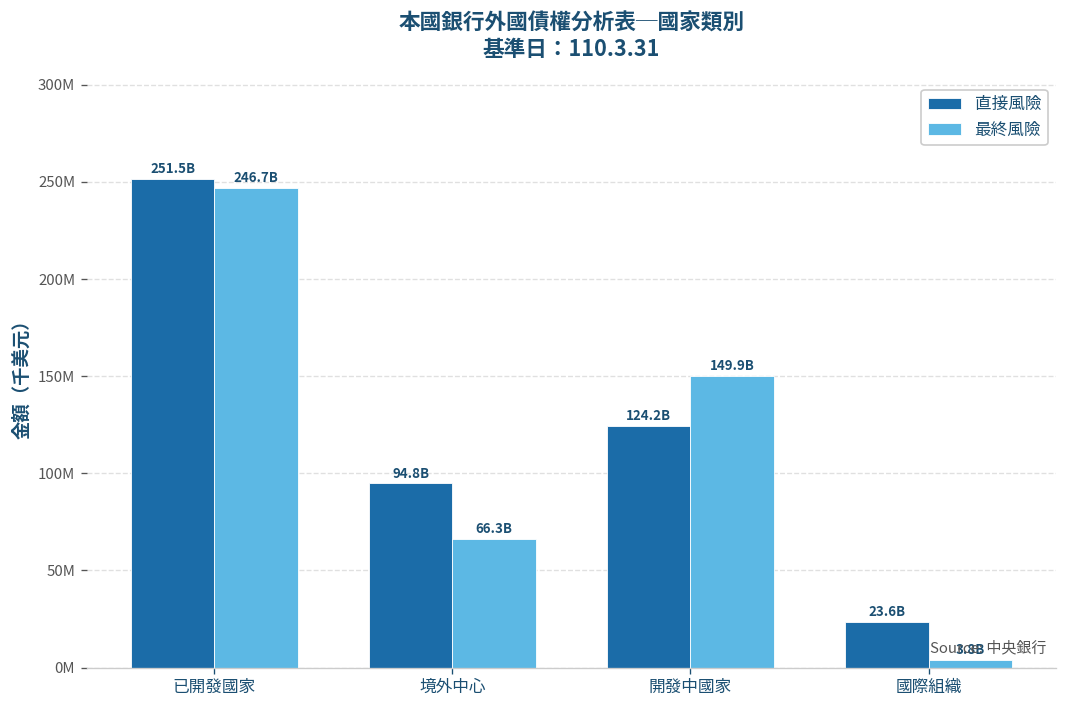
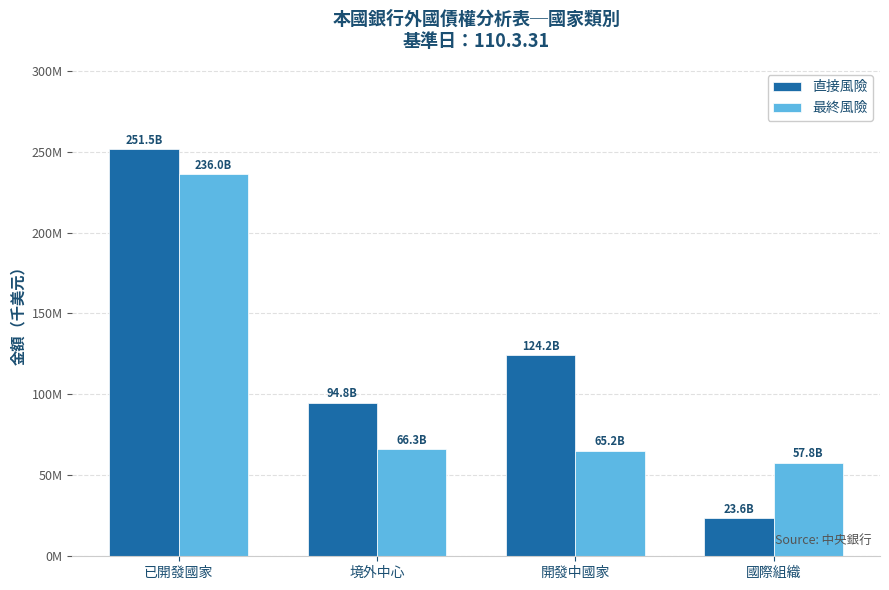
最終風險, 已開發國家: 246.7B -> 236.0B
最終風險, 開發中國家: 149.9B -> 65.2B
最終風險, 國際組織: 3.8B -> 57.8B
